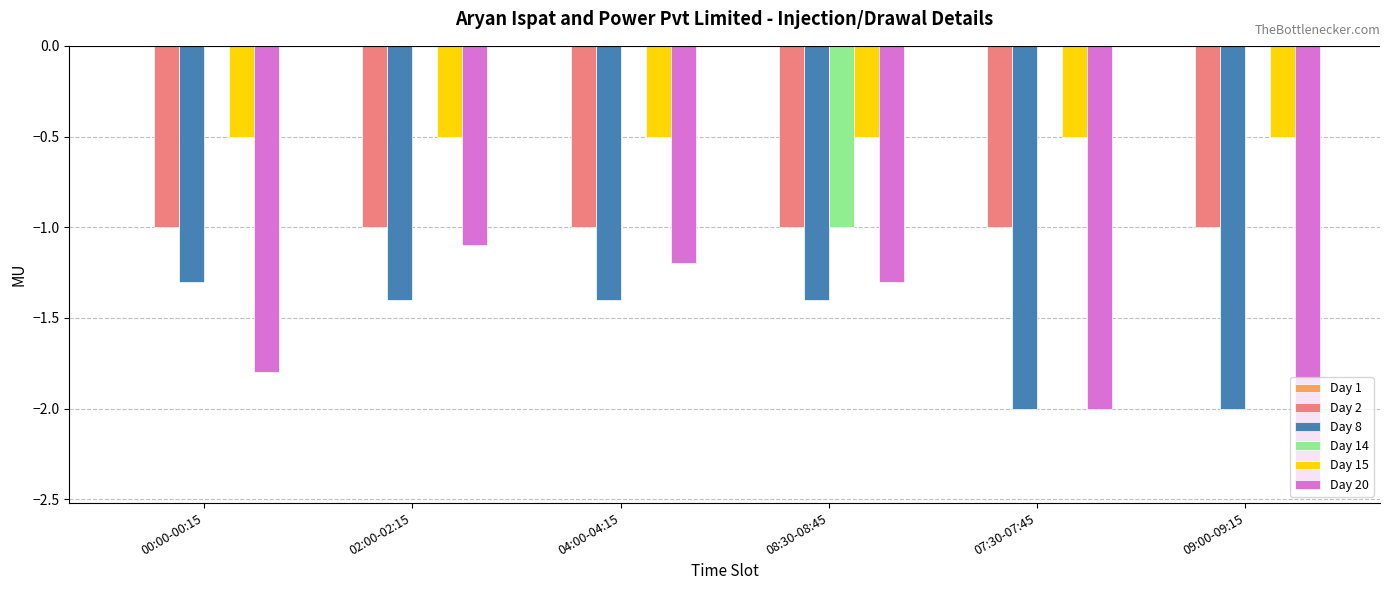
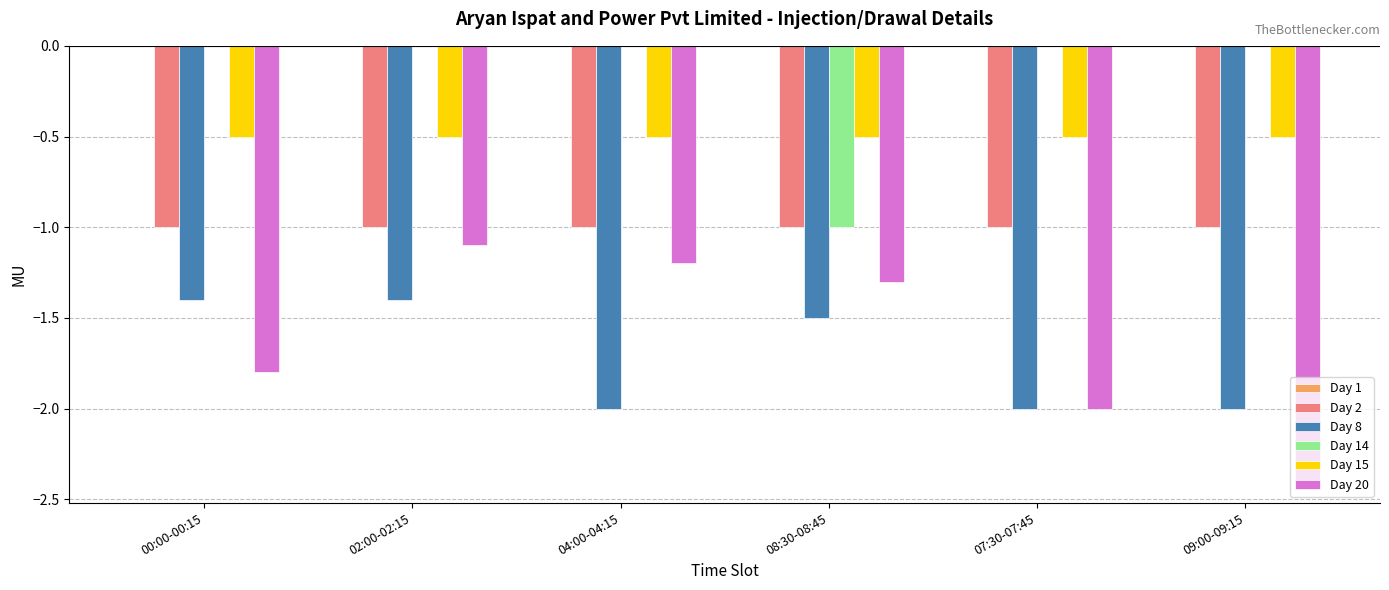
Day 8, 00:00-00:15: -1.3 -> -1.4
Day 8, 04:00-04:15: -1.4 -> -2.0
Day 8, 08:30-08:45: -1.4 -> -1.5
